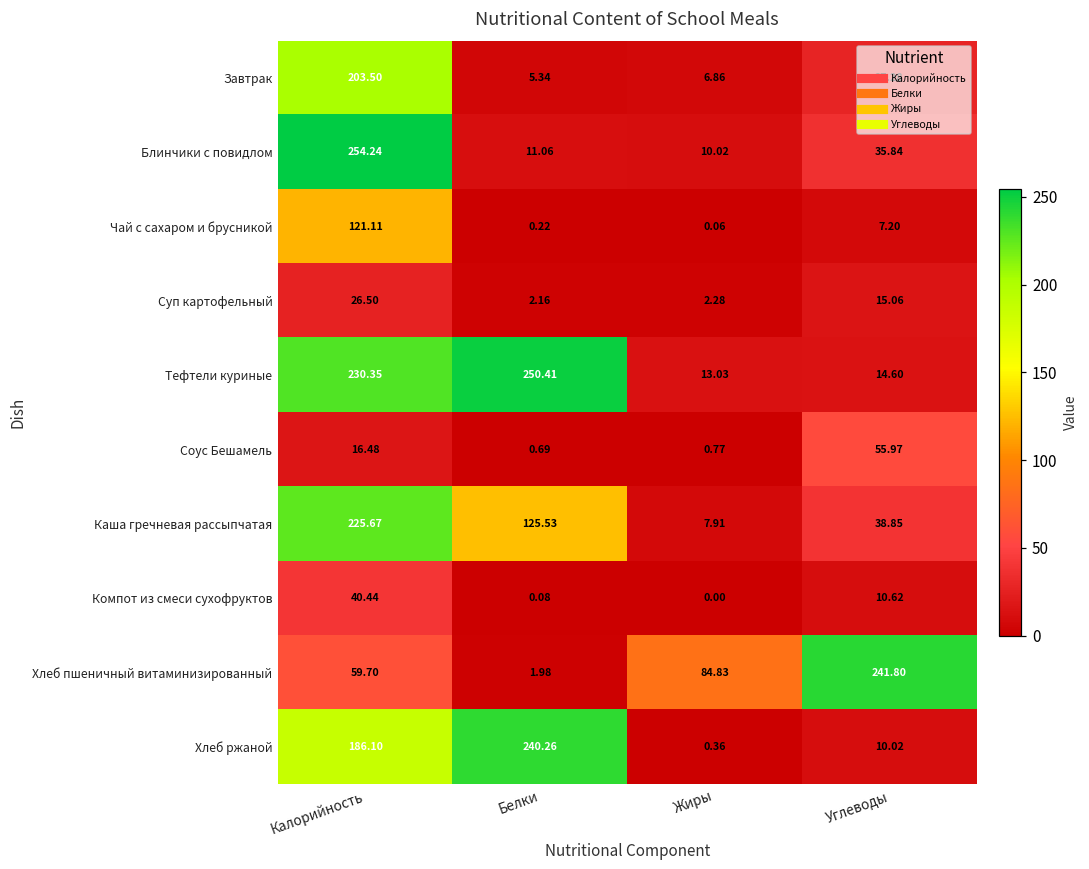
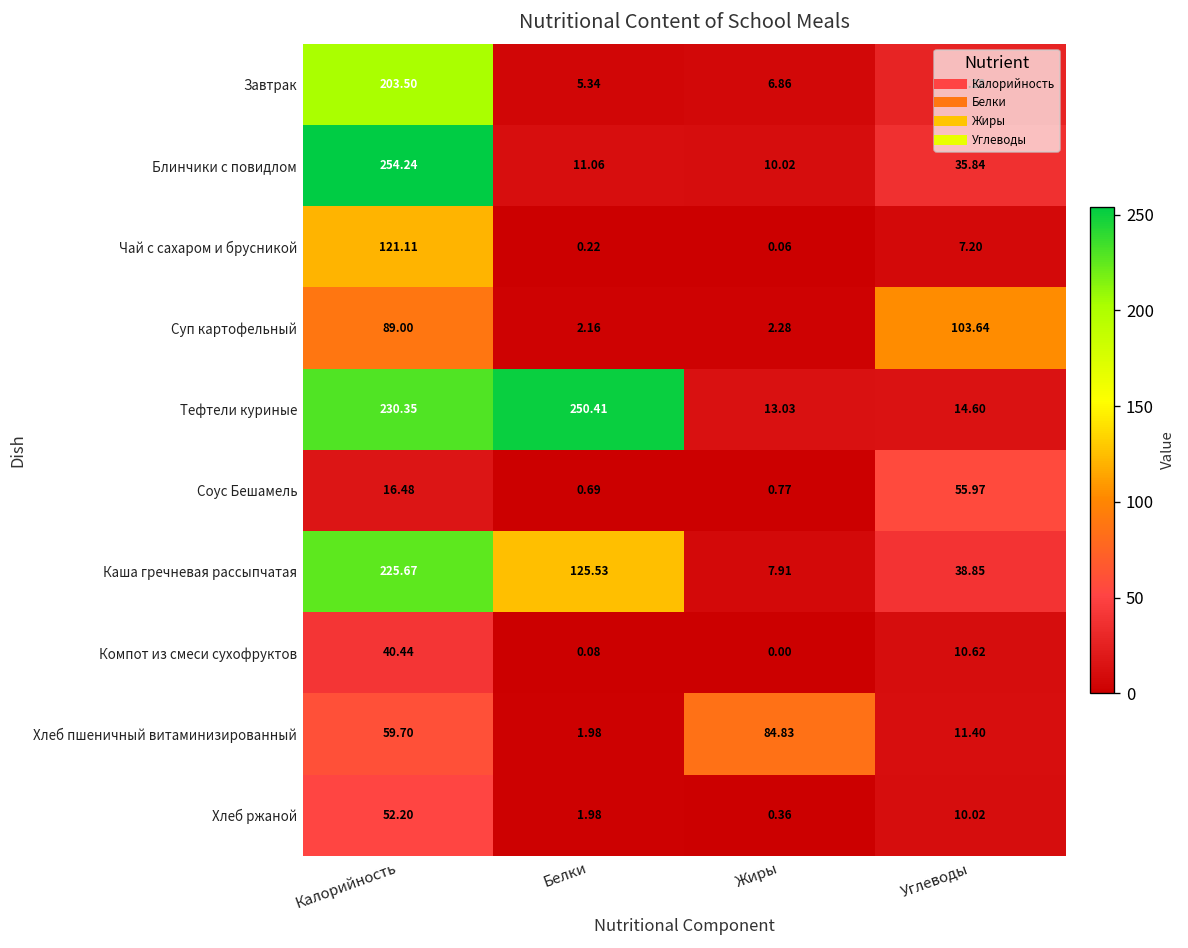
Суп картофельный, Калорийность: 26.50 -> 89.00
Суп картофельный, Углеводы: 15.06 -> 103.64
Хлеб пшеничный витаминизированный, Углеводы: 241.80 -> 11.40
Хлеб ржаной, Калорийность: 186.10 -> 52.20
Хлеб ржаной, Белки: 240.26 -> 1.98
